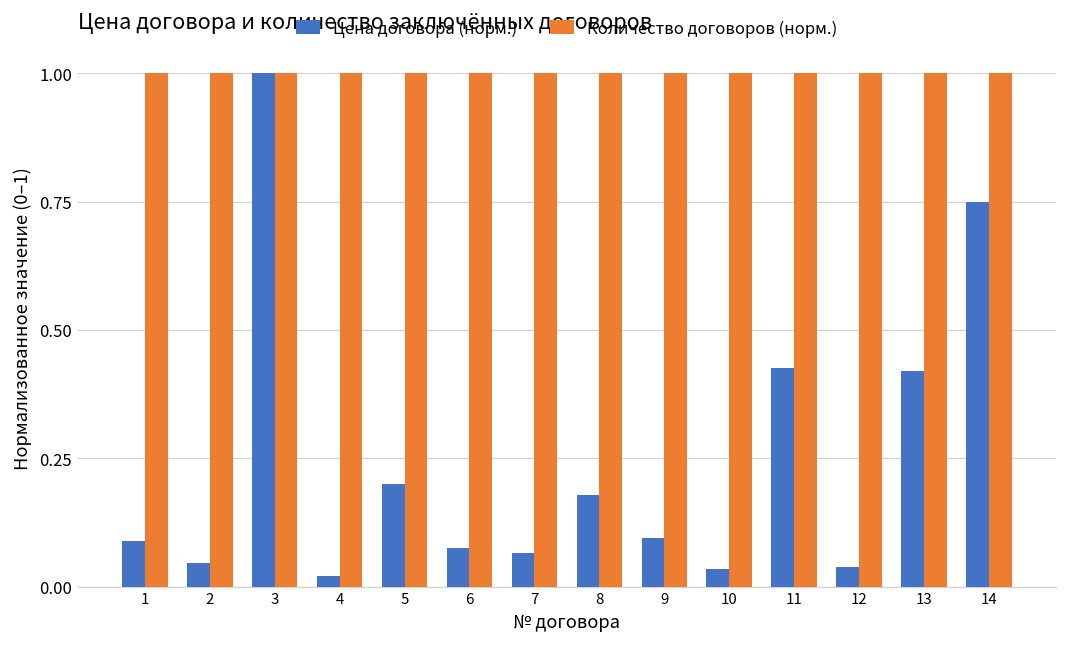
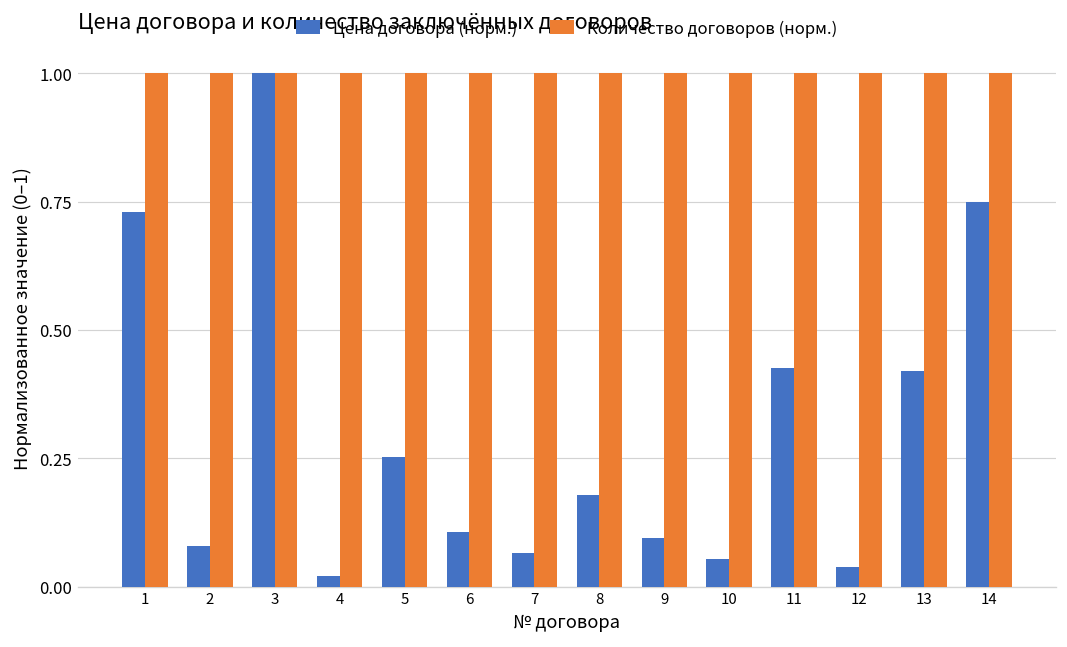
Цена договора (норм.), 1: 0.09 -> 0.73
Цена договора (норм.), 2: 0.05 -> 0.08
Цена договора (норм.), 5: 0.20 -> 0.25
Цена договора (норм.), 6: 0.07 -> 0.11
Цена договора (норм.), 10: 0.03 -> 0.05
